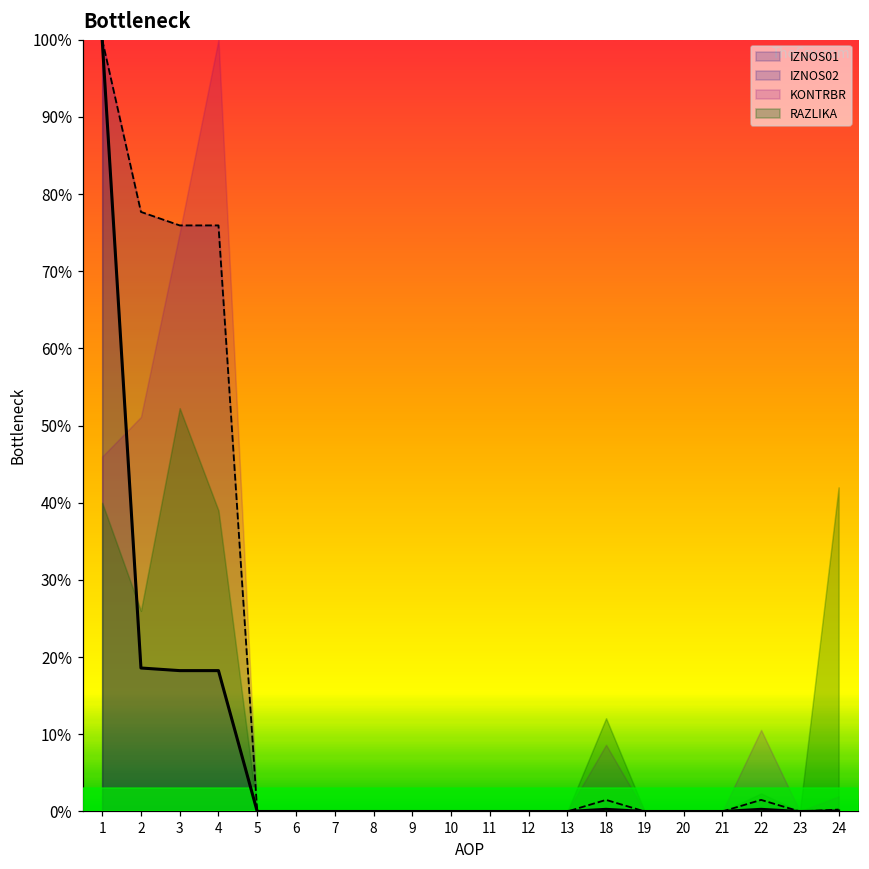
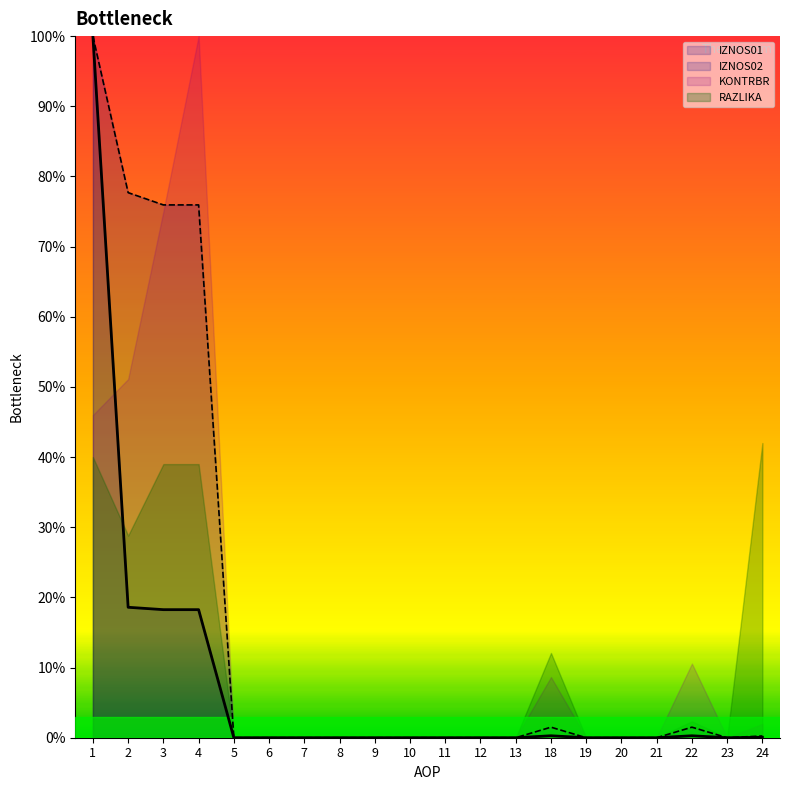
RAZLIKA, 2: 26% -> 29%
RAZLIKA, 3: 52% -> 39%
